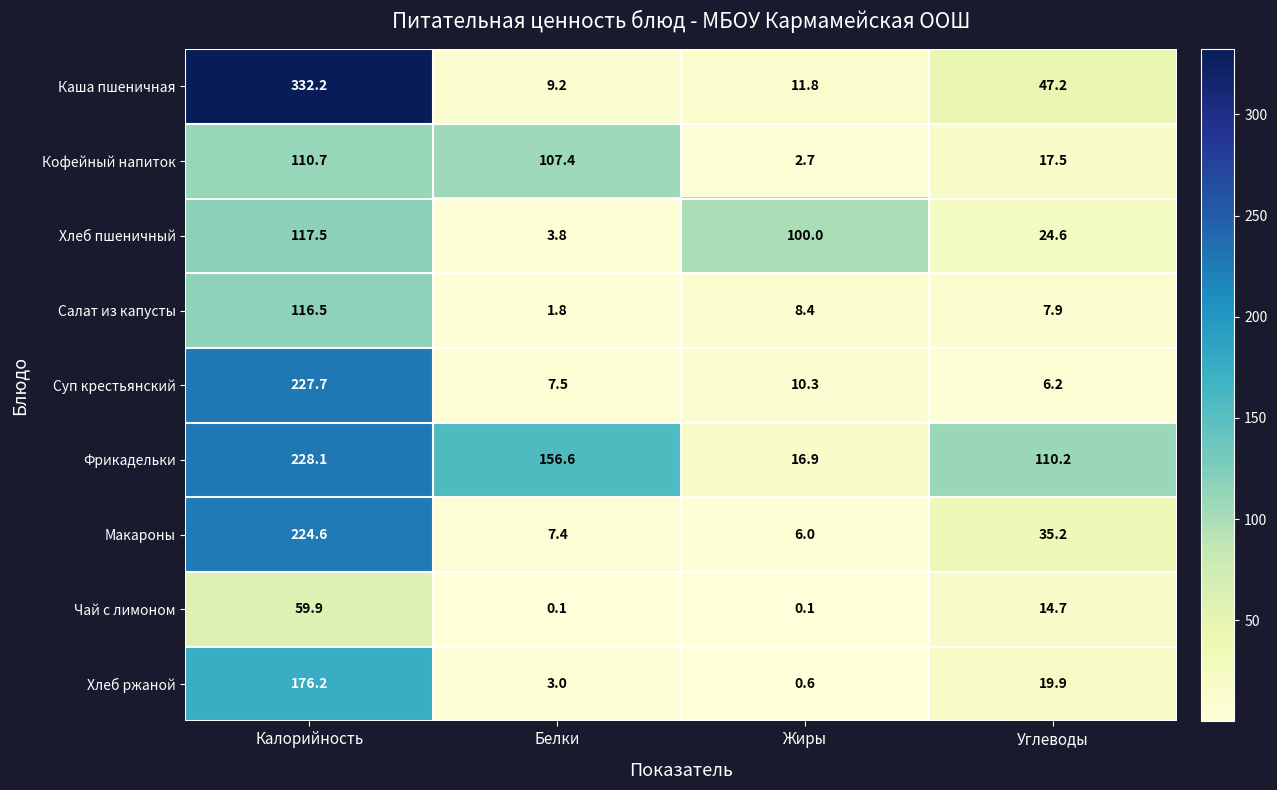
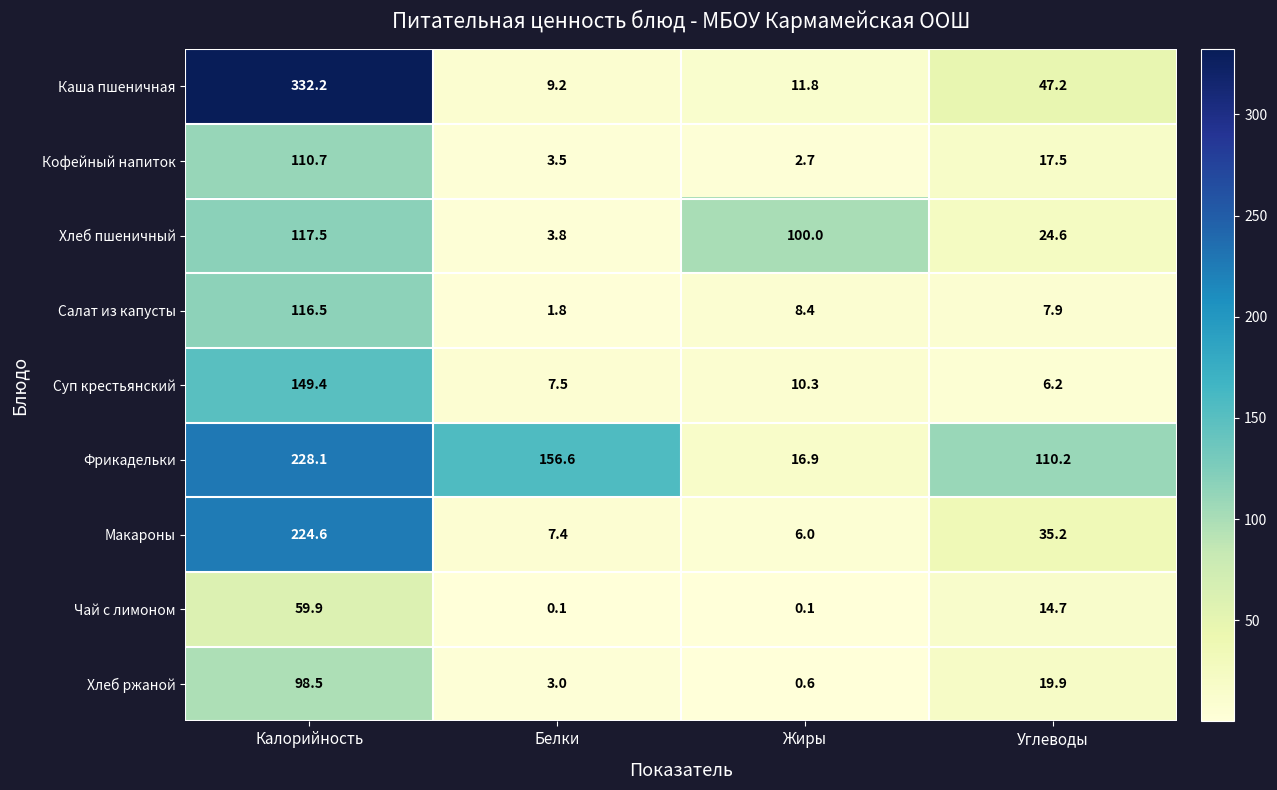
Кофейный напиток, Белки: 107.4 -> 3.5
Суп крестьянский, Калорийность: 227.7 -> 149.4
Хлеб ржаной, Калорийность: 176.2 -> 98.5
